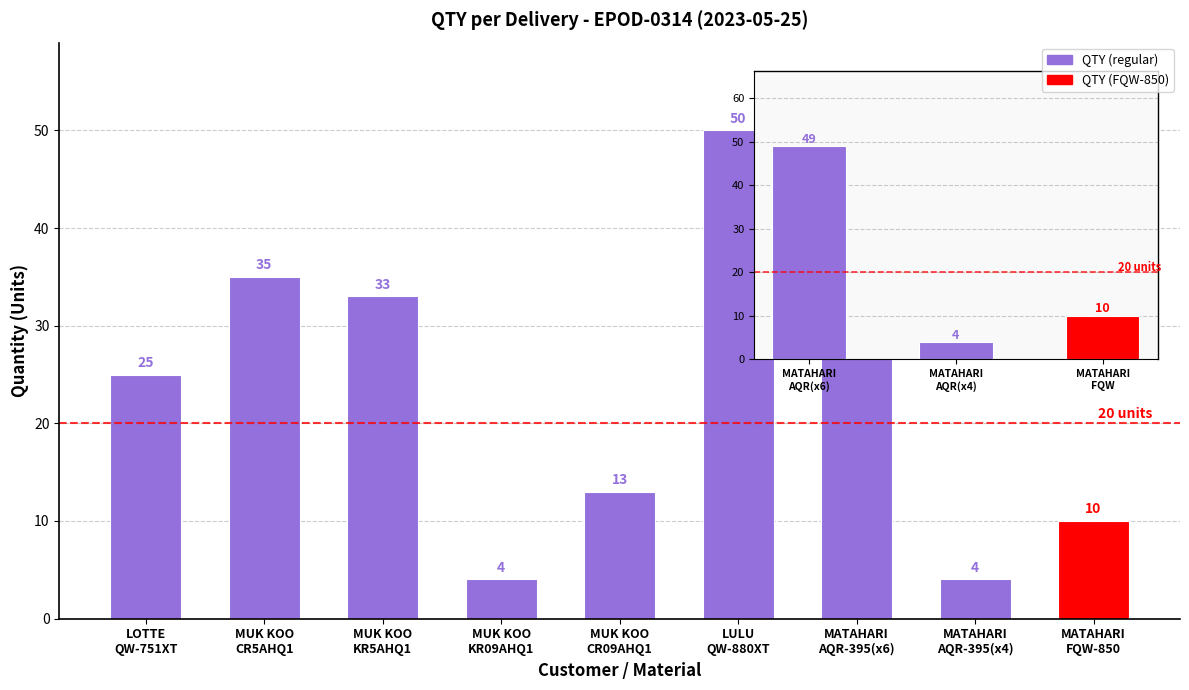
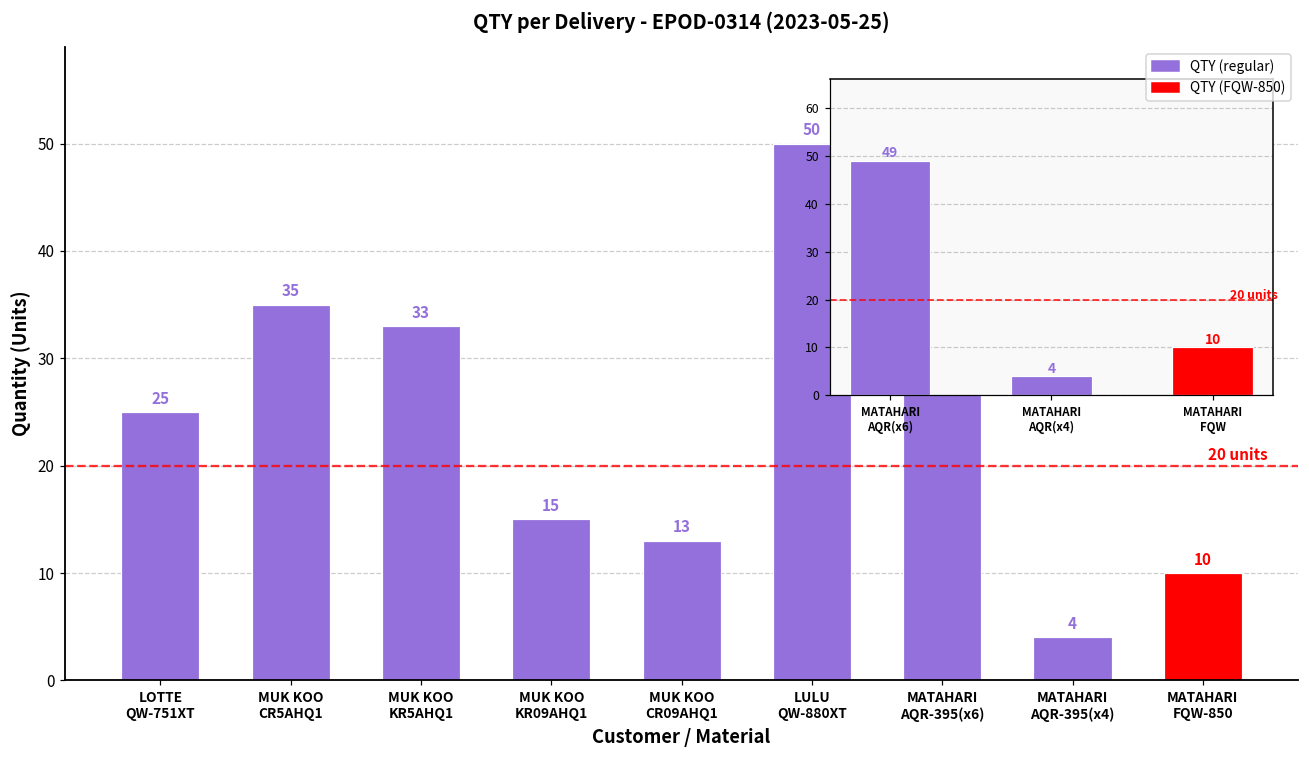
MUK KOO KR09AHQ1: 4 -> 15
